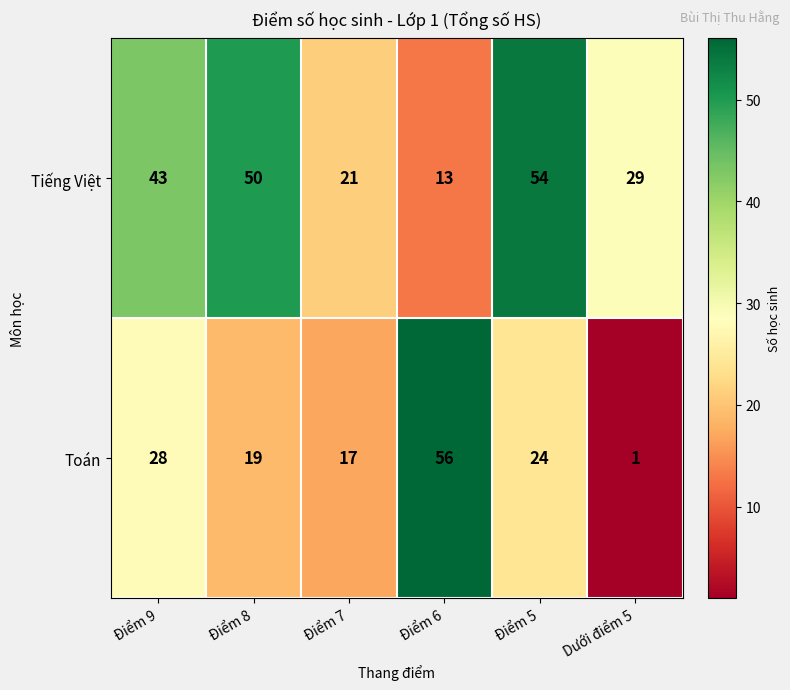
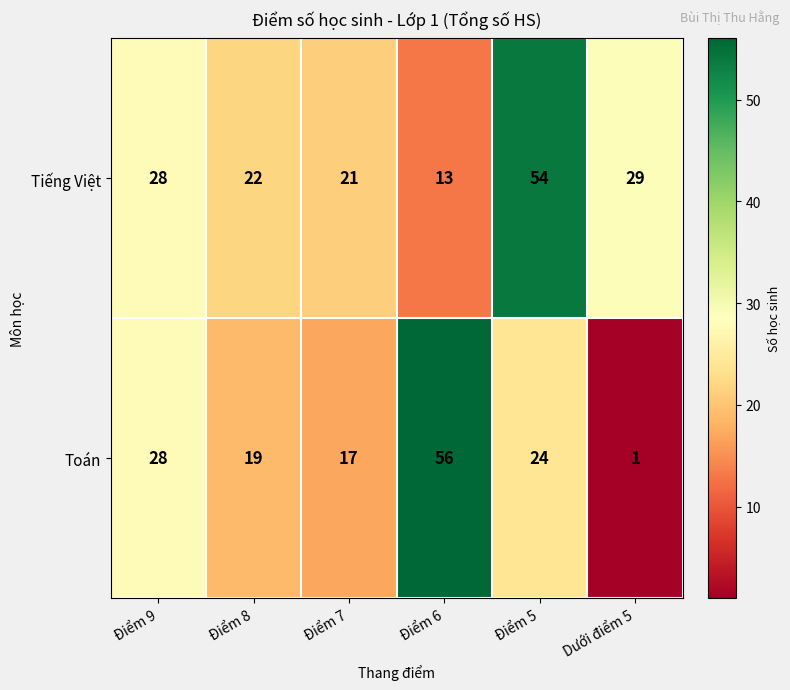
Tiếng Việt, Điểm 9: 43 -> 28
Tiếng Việt, Điểm 8: 50 -> 22
